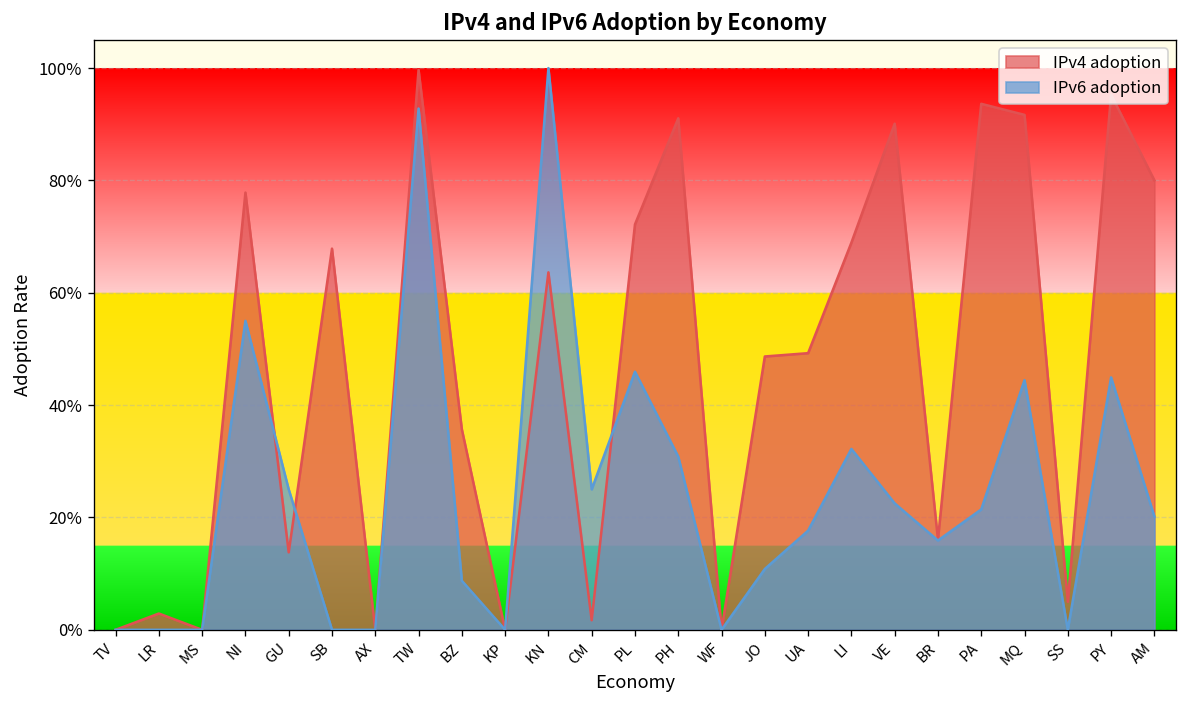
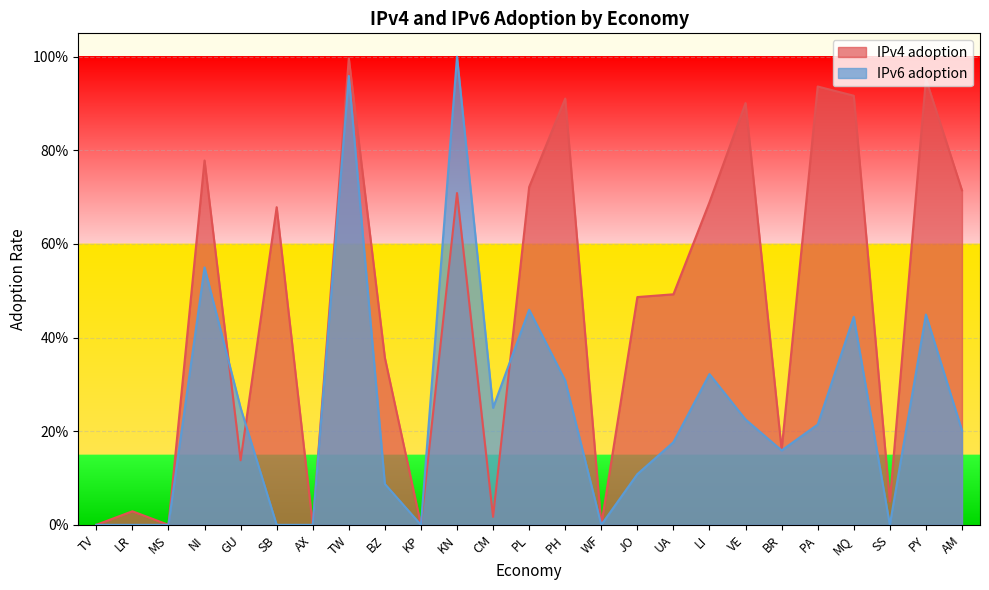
IPv6 adoption, TW: 93% -> 96%
IPv4 adoption, KN: 64% -> 71%
IPv4 adoption, AM: 80% -> 71%
